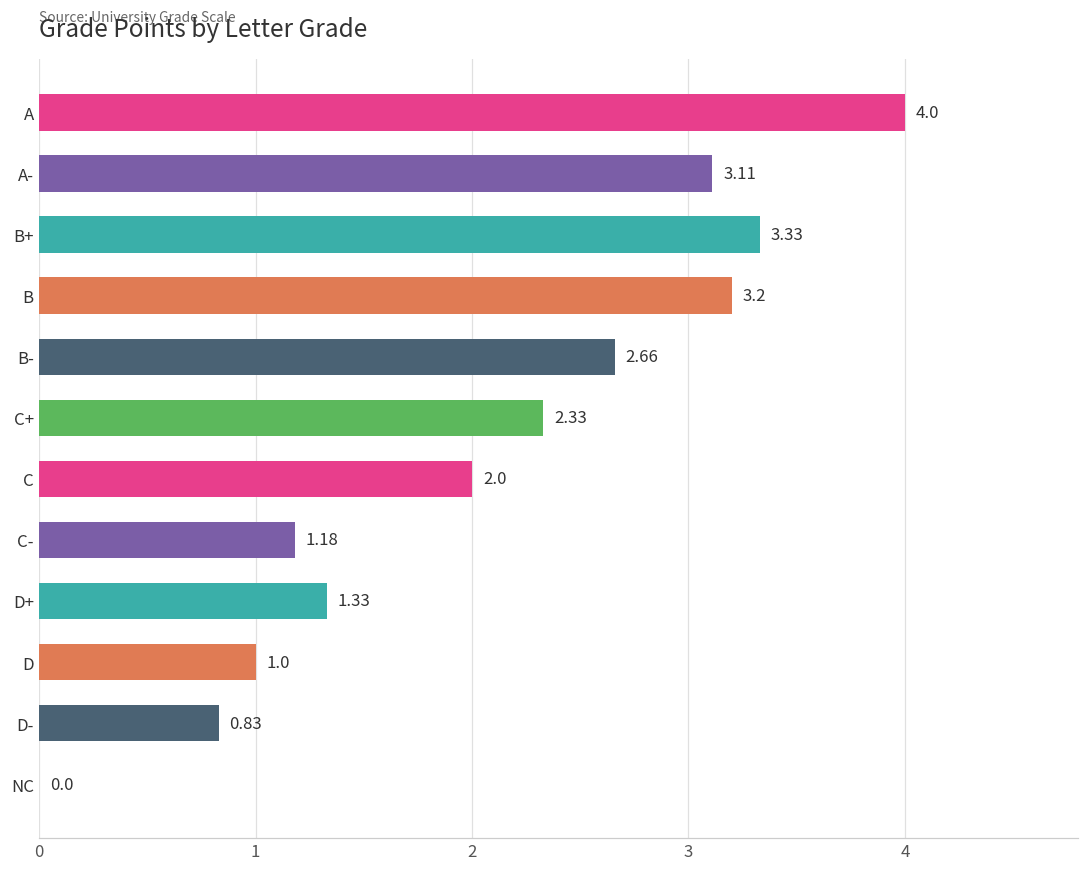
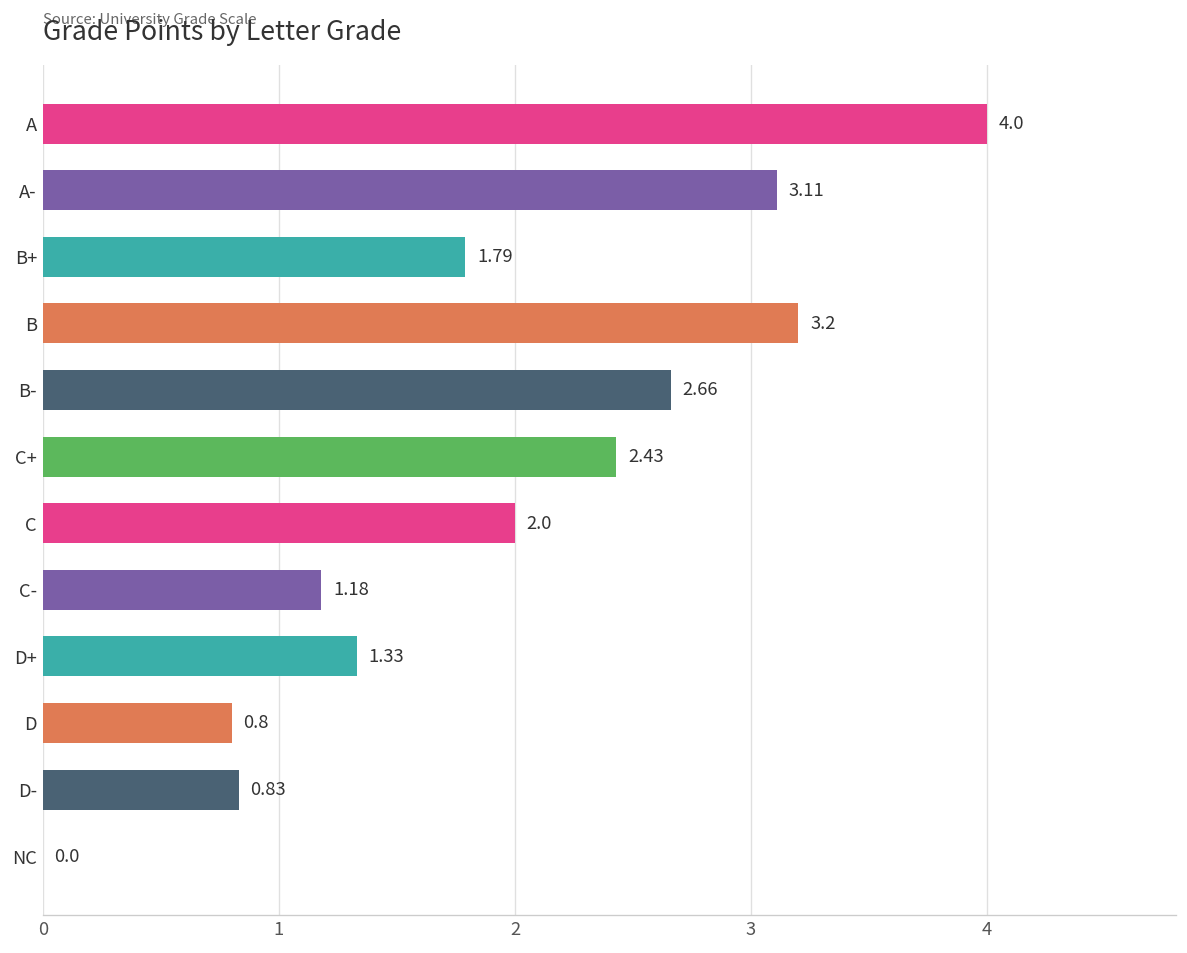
B+: 3.33 -> 1.79
C+: 2.33 -> 2.43
D: 1.0 -> 0.8
